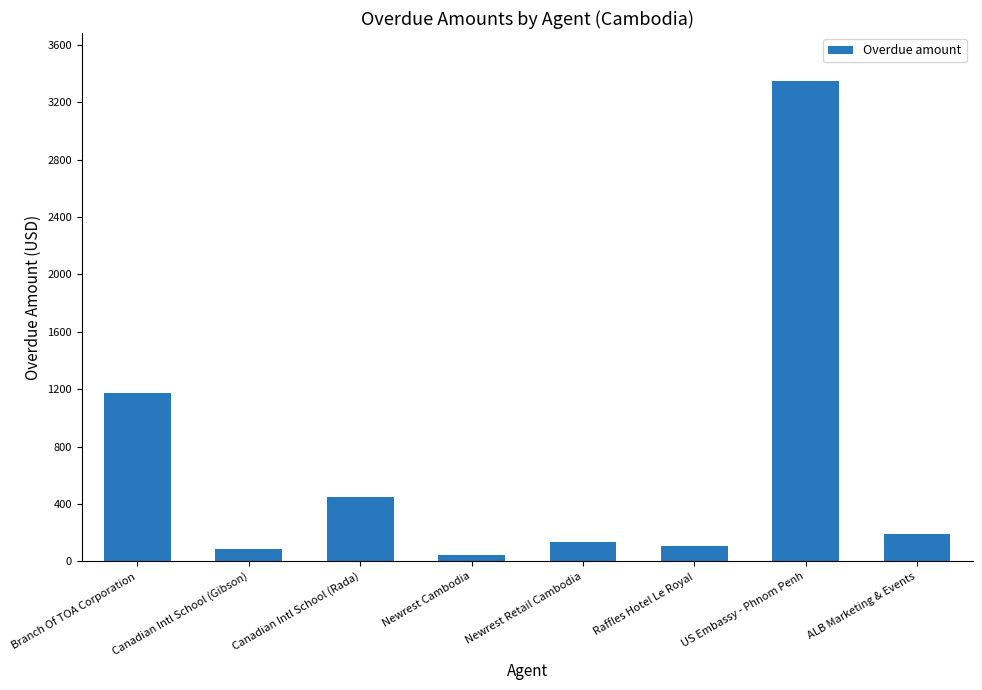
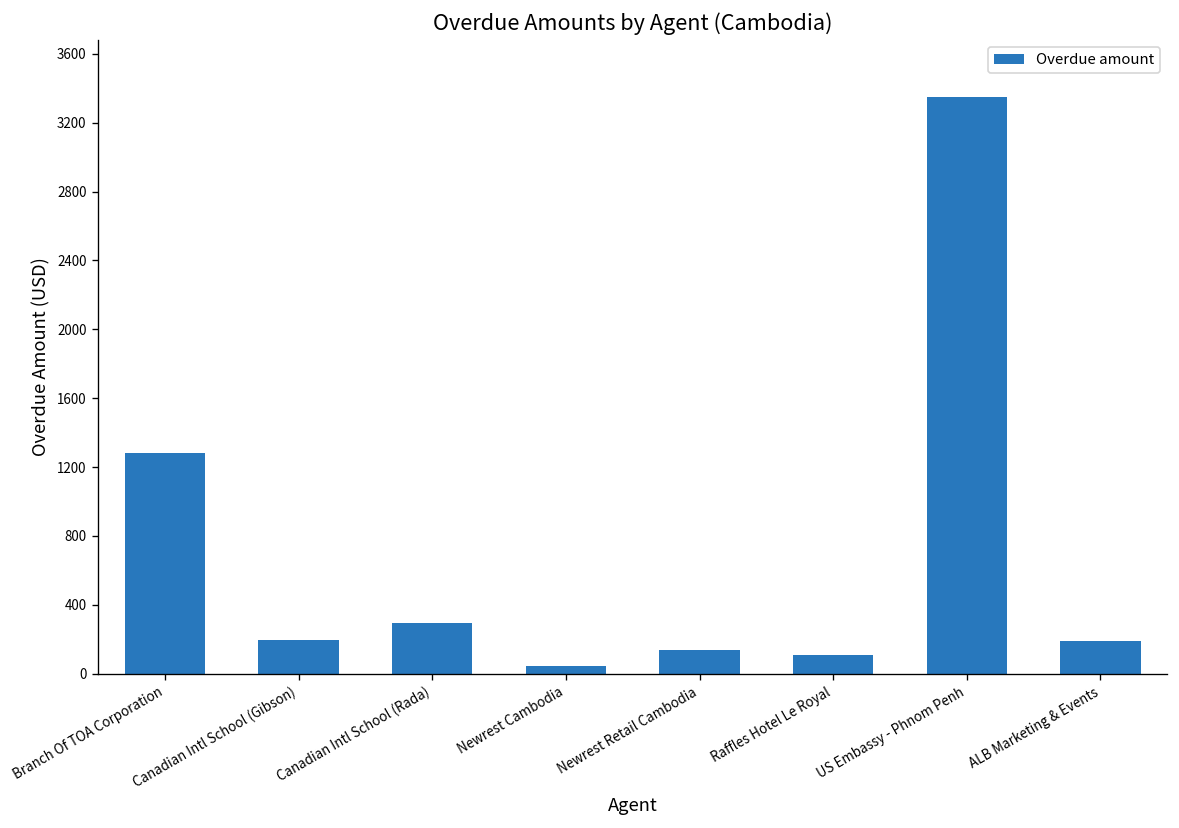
Branch Of TOA Corporation: 1170 -> 1280
Canadian Intl School (Gibson): 90 -> 200
Canadian Intl School (Rada): 450 -> 300
